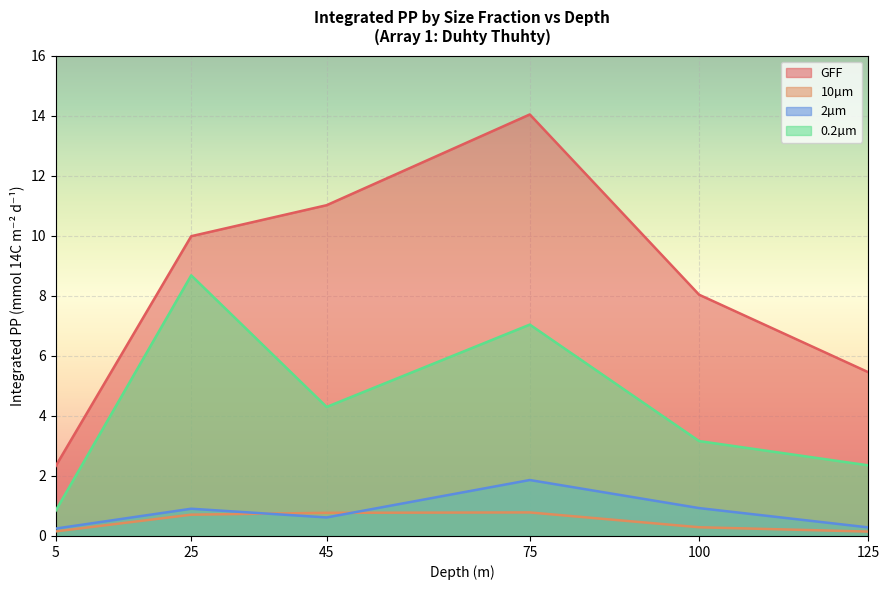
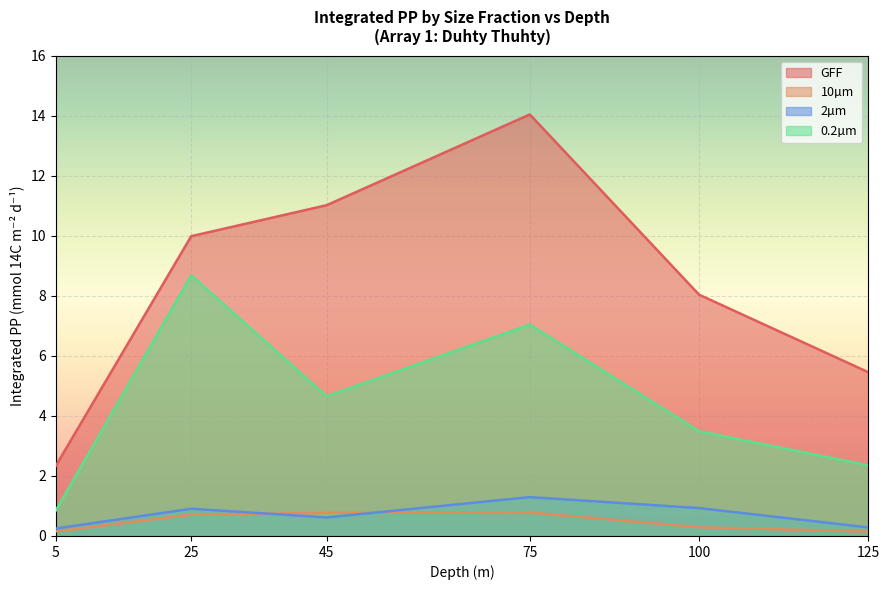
0.2µm, 45: 4.3 -> 4.7
2µm, 75: 1.9 -> 1.3
0.2µm, 100: 3.2 -> 3.5
